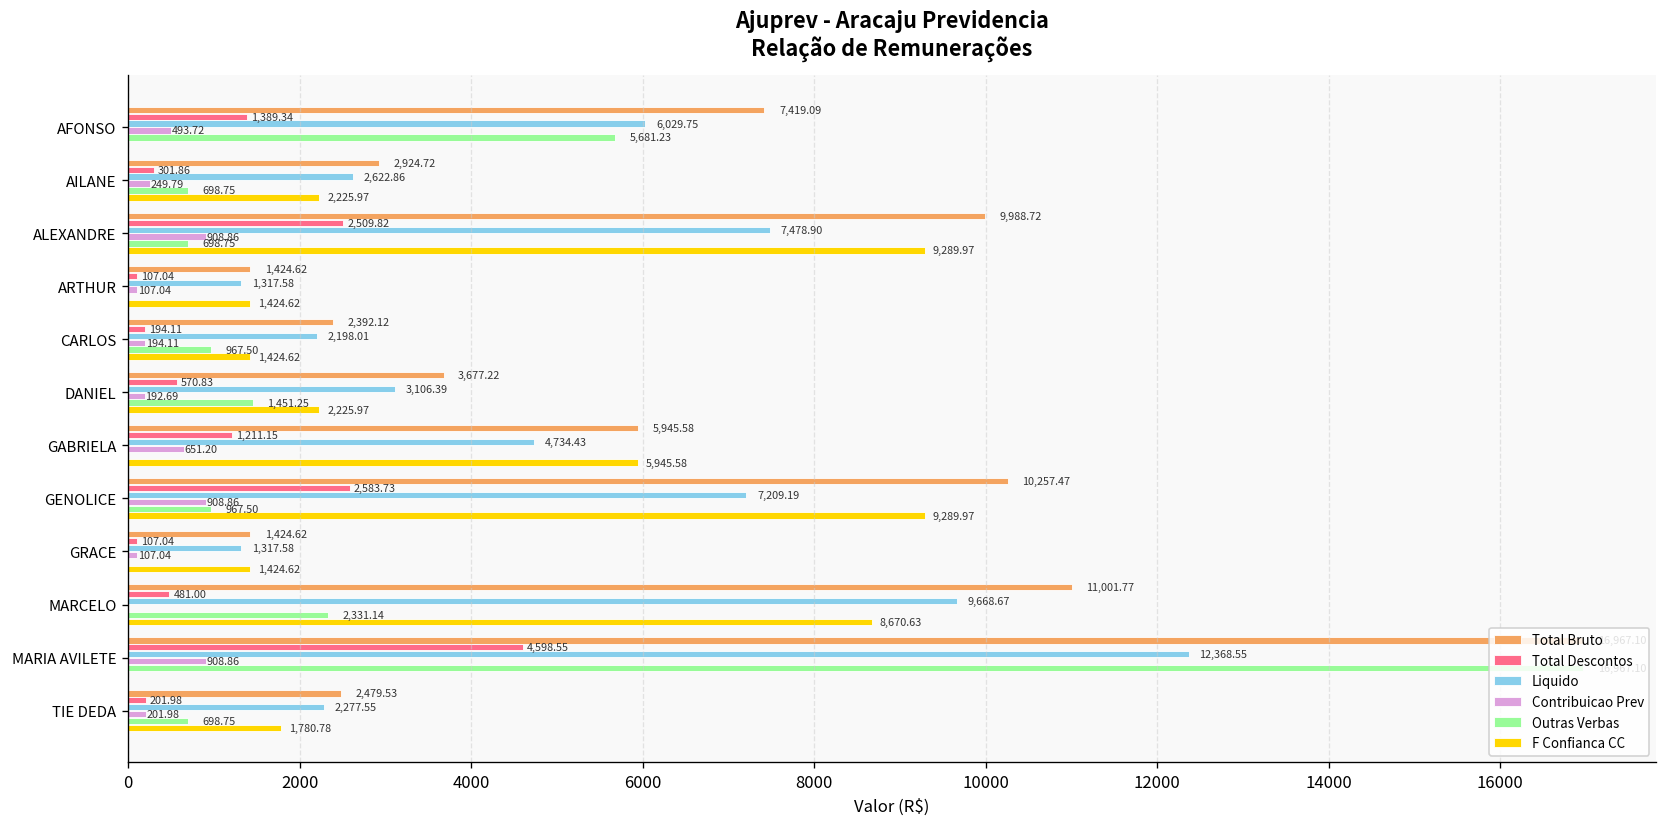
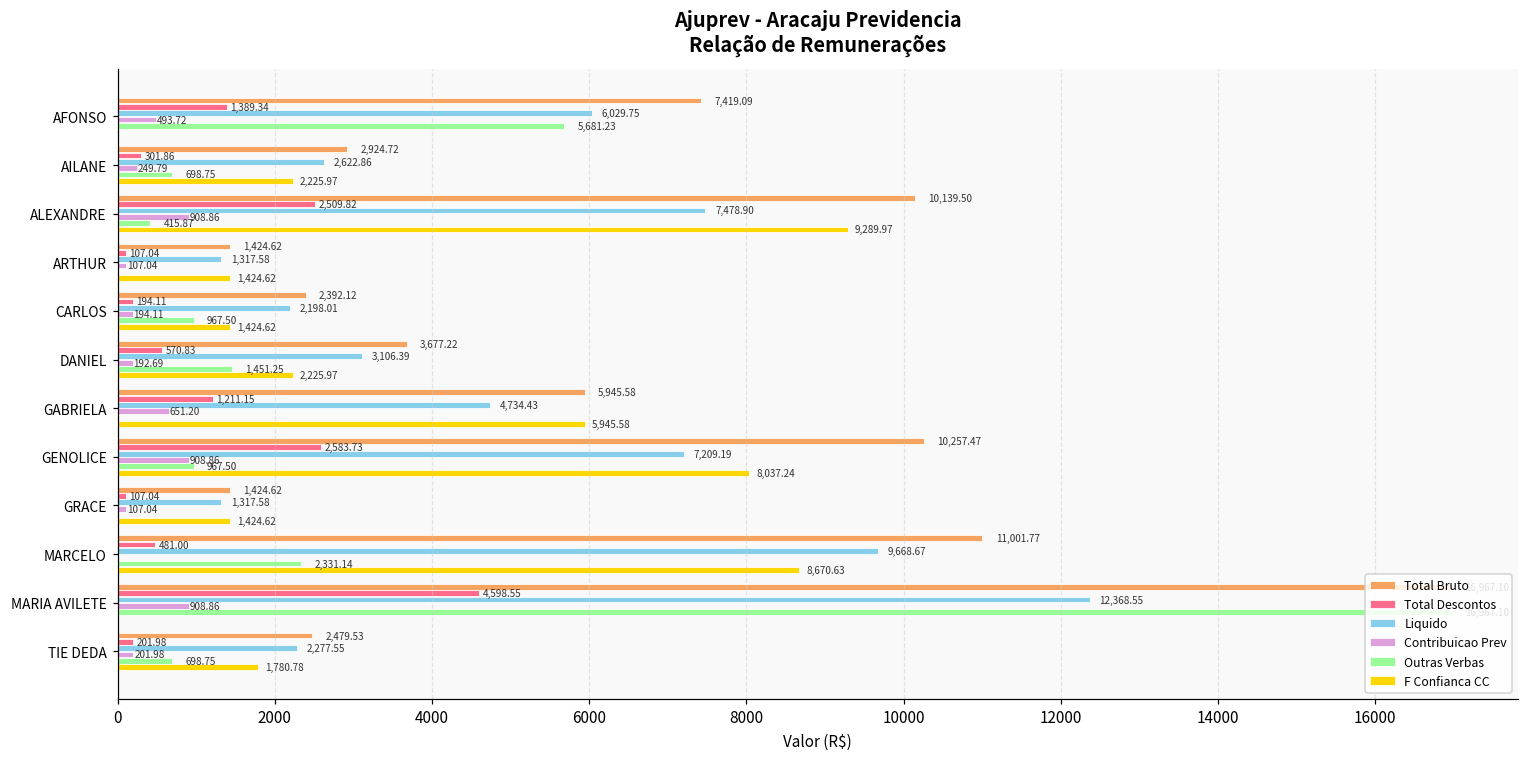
Total Bruto, ALEXANDRE: 9,988.72 -> 10,139.50
Outras Verbas, ALEXANDRE: 698.75 -> 415.87
F Confianca CC, GENOLICE: 9,289.97 -> 8,037.24
